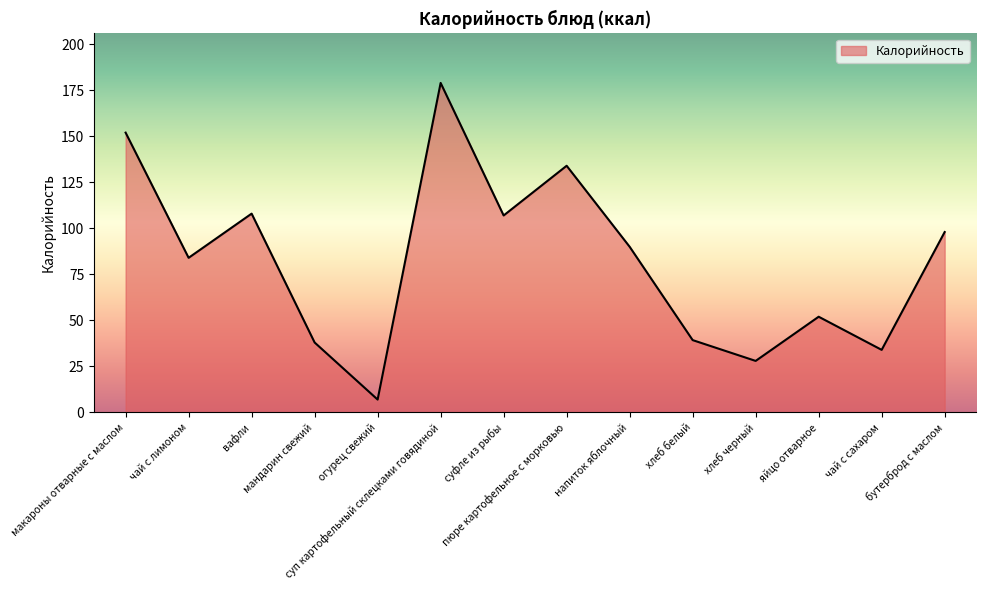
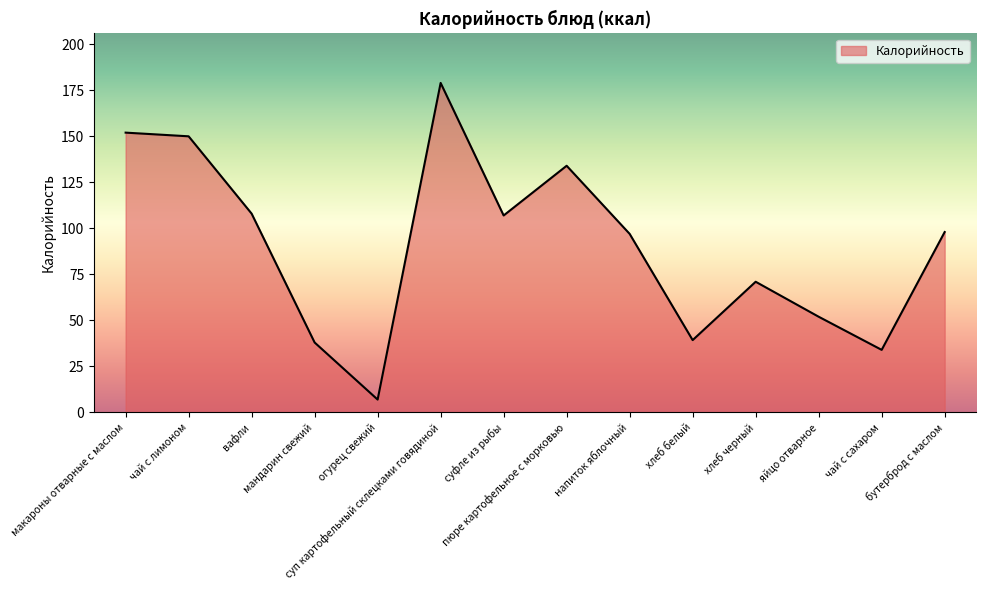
чай с лимоном: 84 -> 150
напиток яблочный: 90 -> 97
хлеб черный: 28 -> 71
